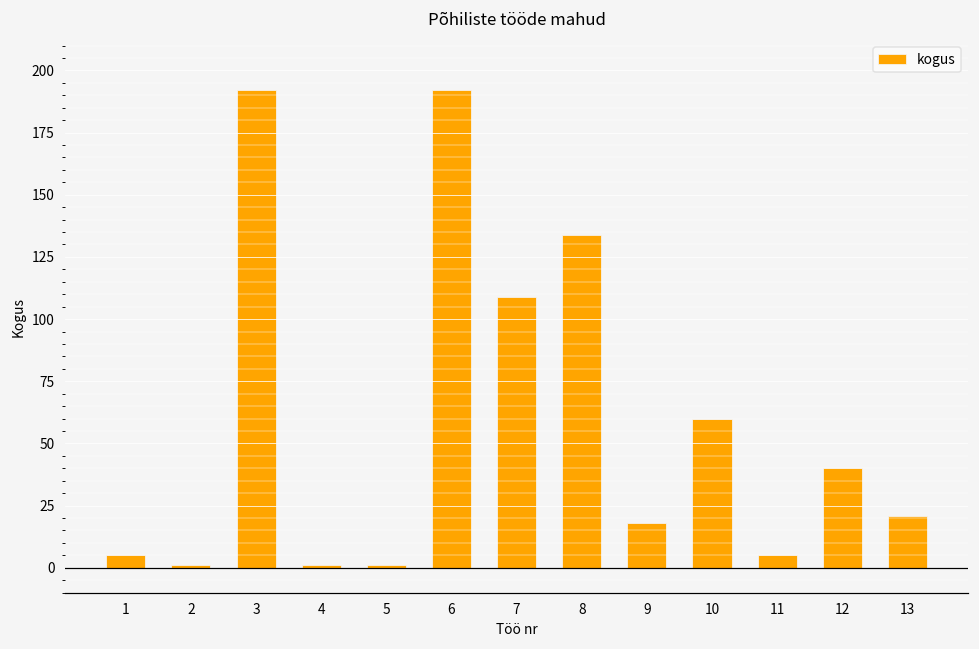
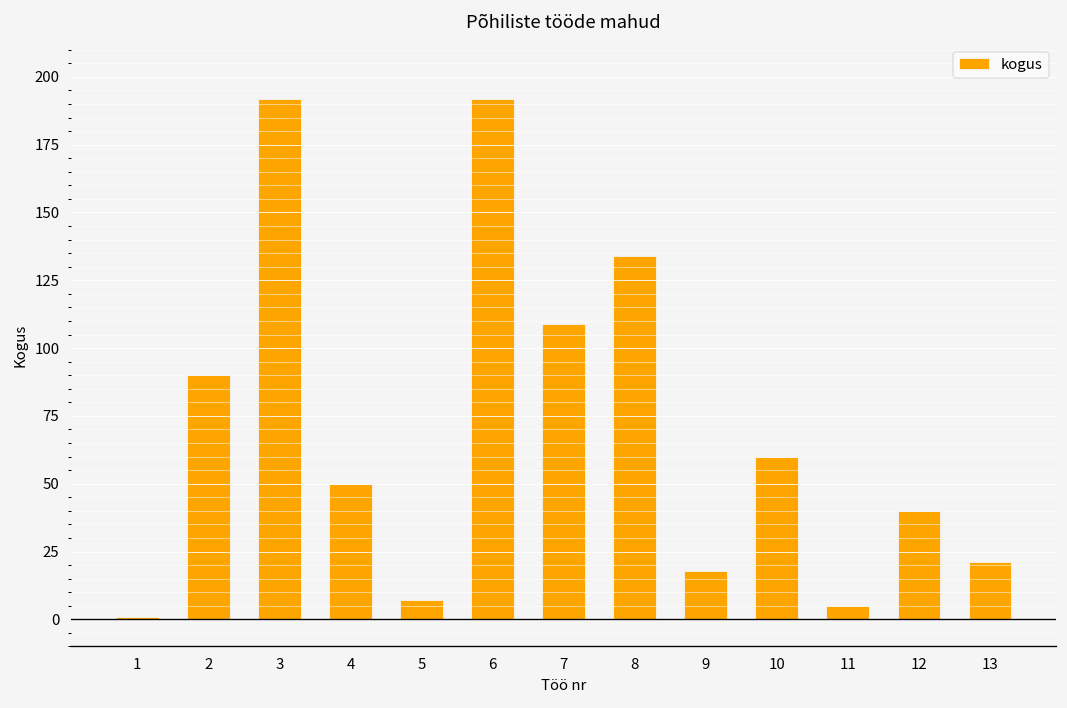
1: 5 -> 1
2: 1 -> 90
4: 1 -> 50
5: 1 -> 7
